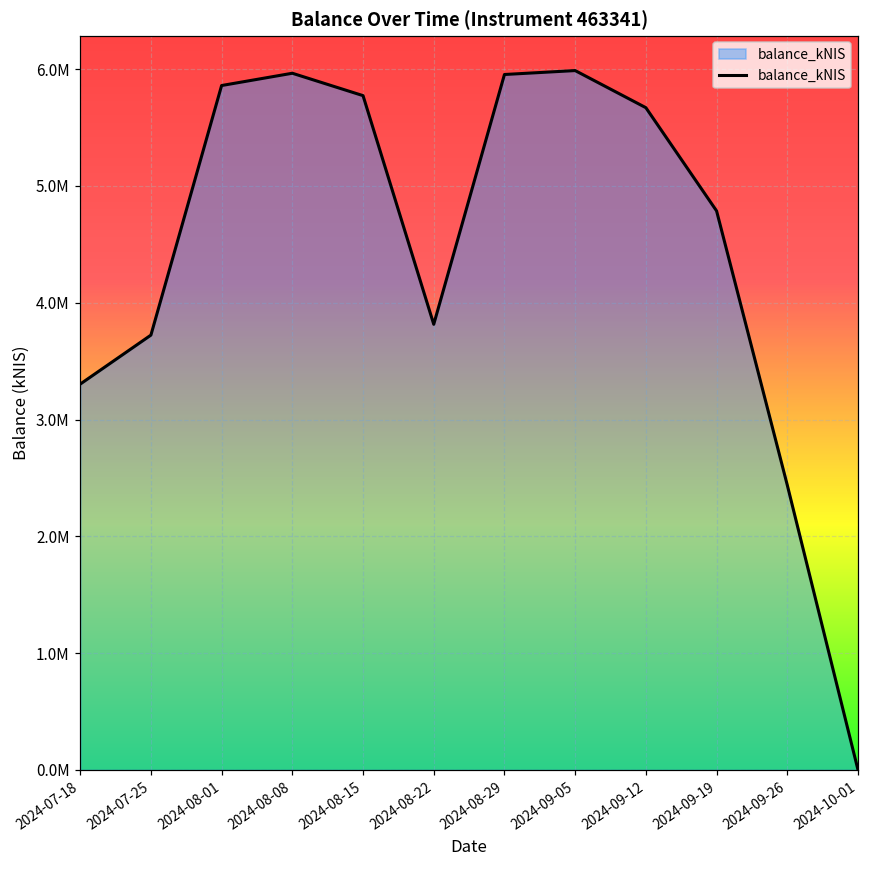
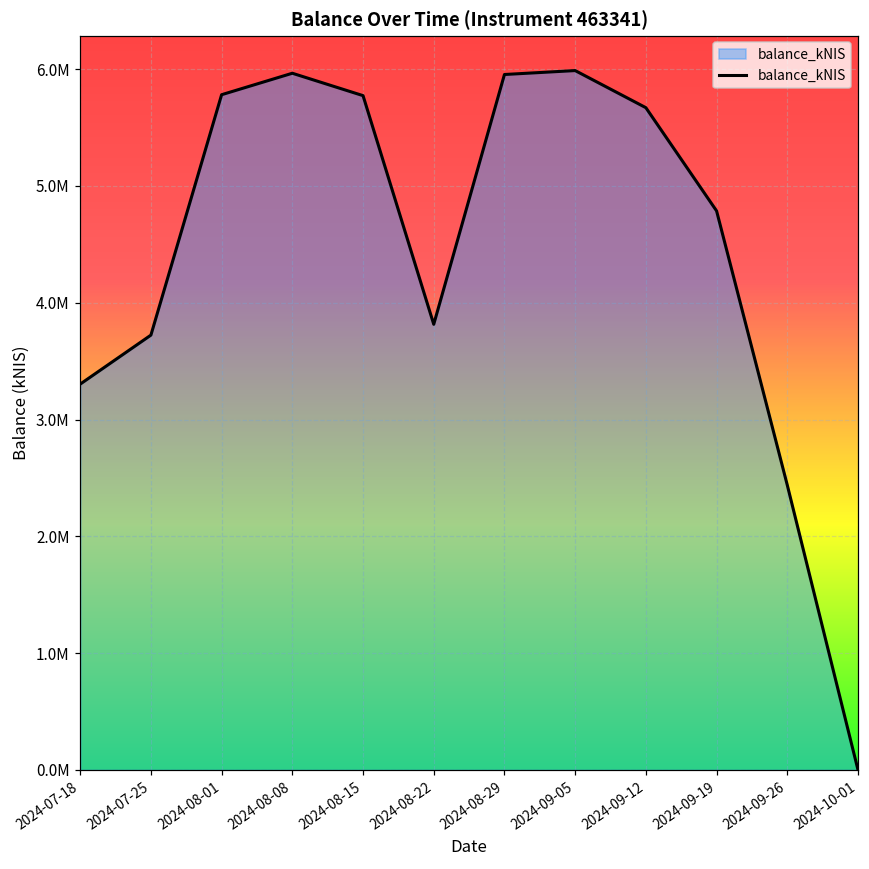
2024-08-01: 5860000 -> 5780000
